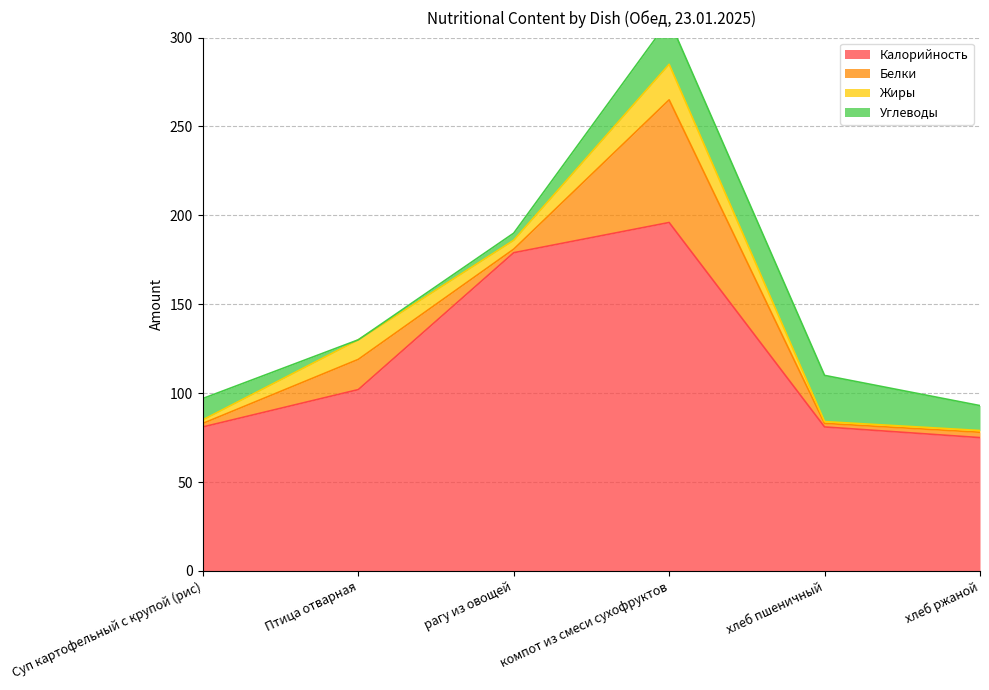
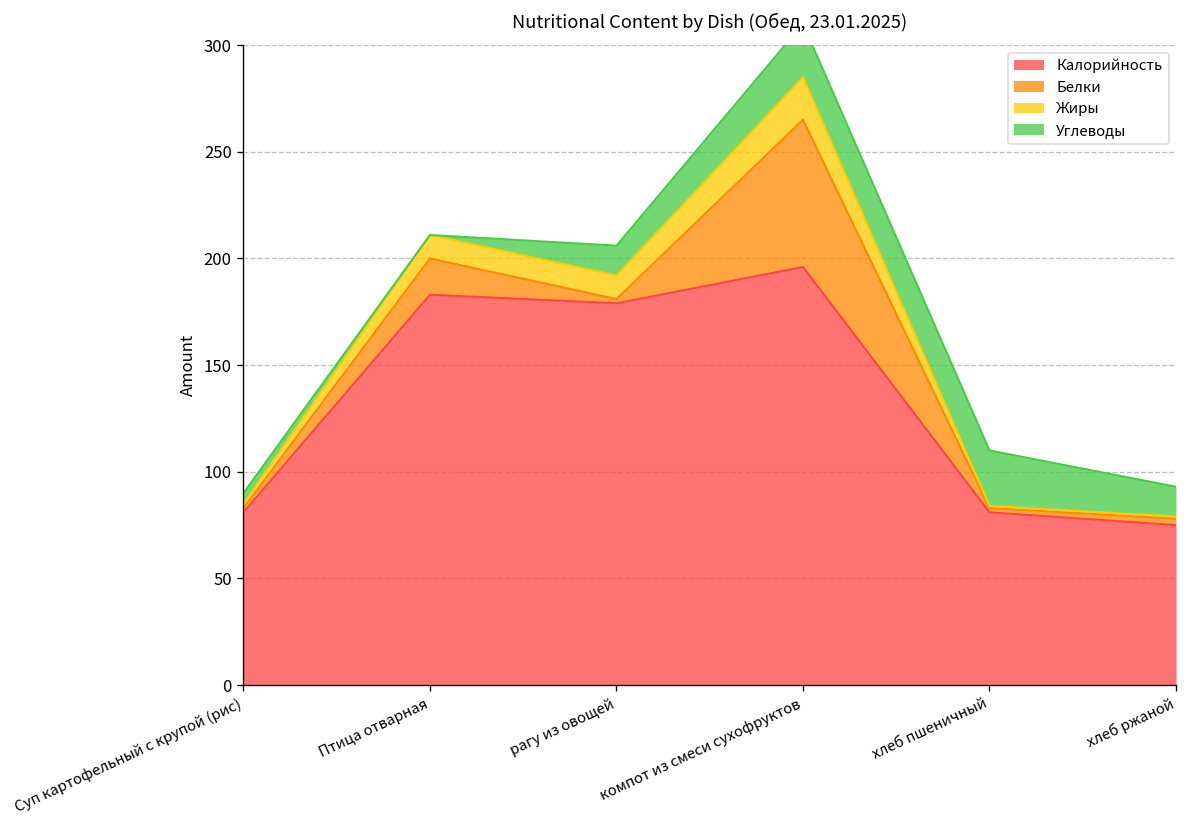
Углеводы, Суп картофельный с крупой (рис): 12 -> 5
Калорийность, Птица отварная: 102 -> 183
Жиры, рагу из овощей: 5 -> 11
Углеводы, рагу из овощей: 4 -> 14
